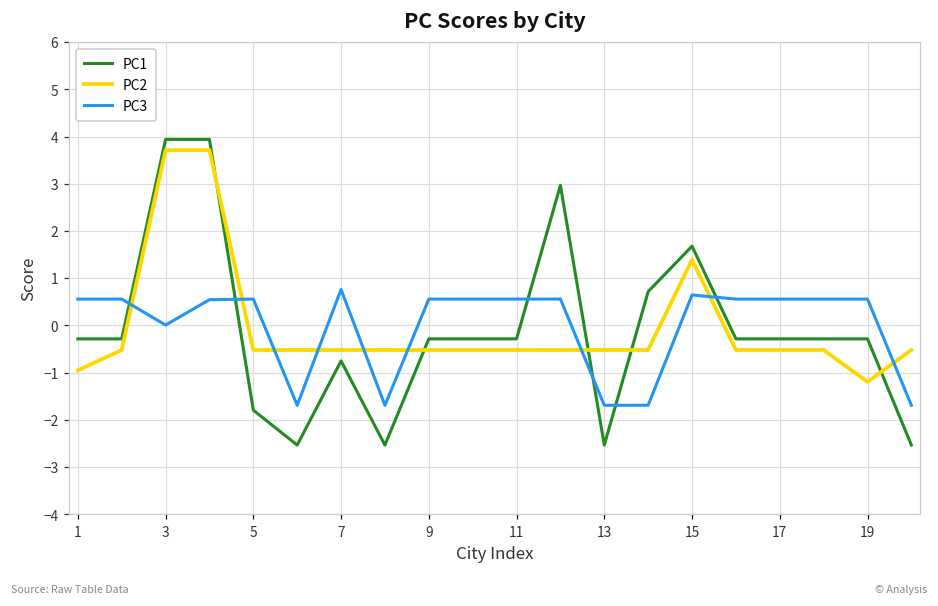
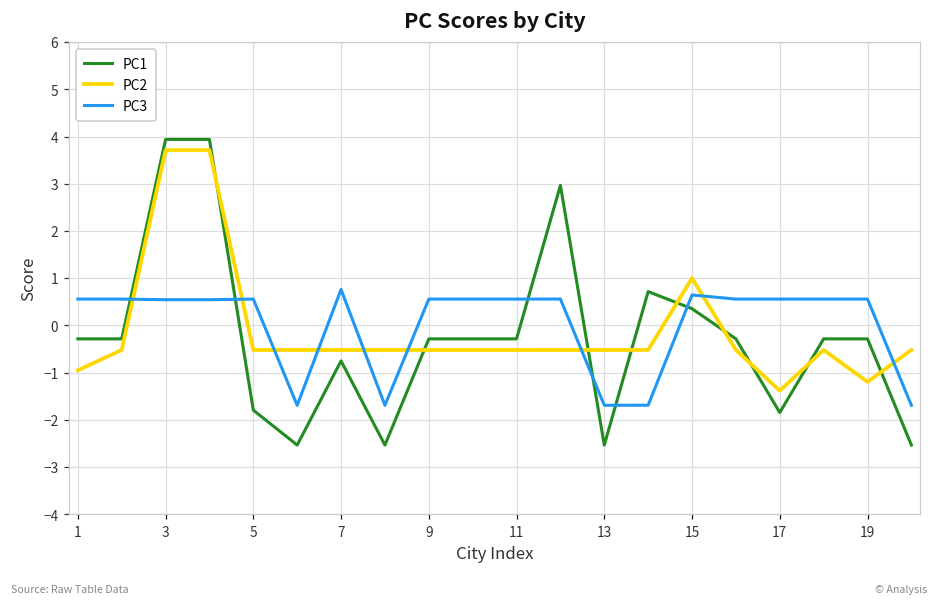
PC3, 3: 0.0 -> 0.5
PC1, 15: 1.7 -> 0.4
PC2, 15: 1.4 -> 1.0
PC1, 17: -0.3 -> -1.8
PC2, 17: -0.5 -> -1.4
